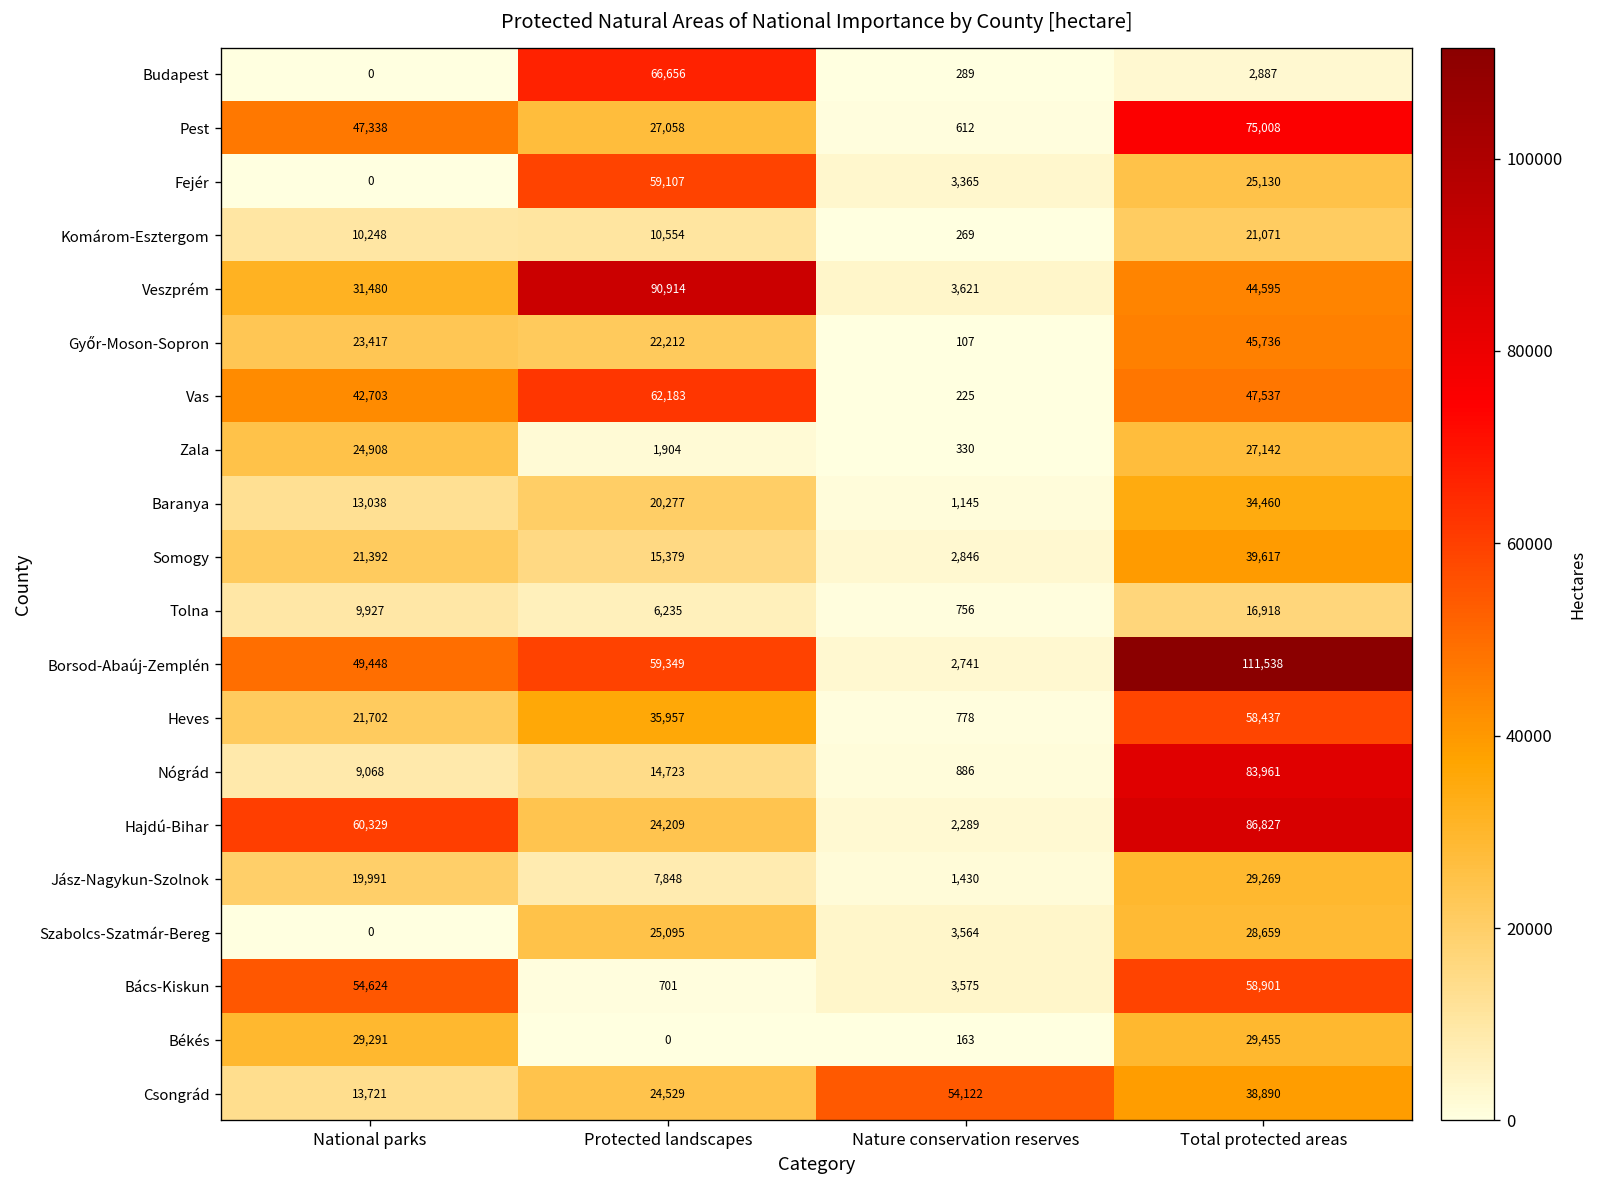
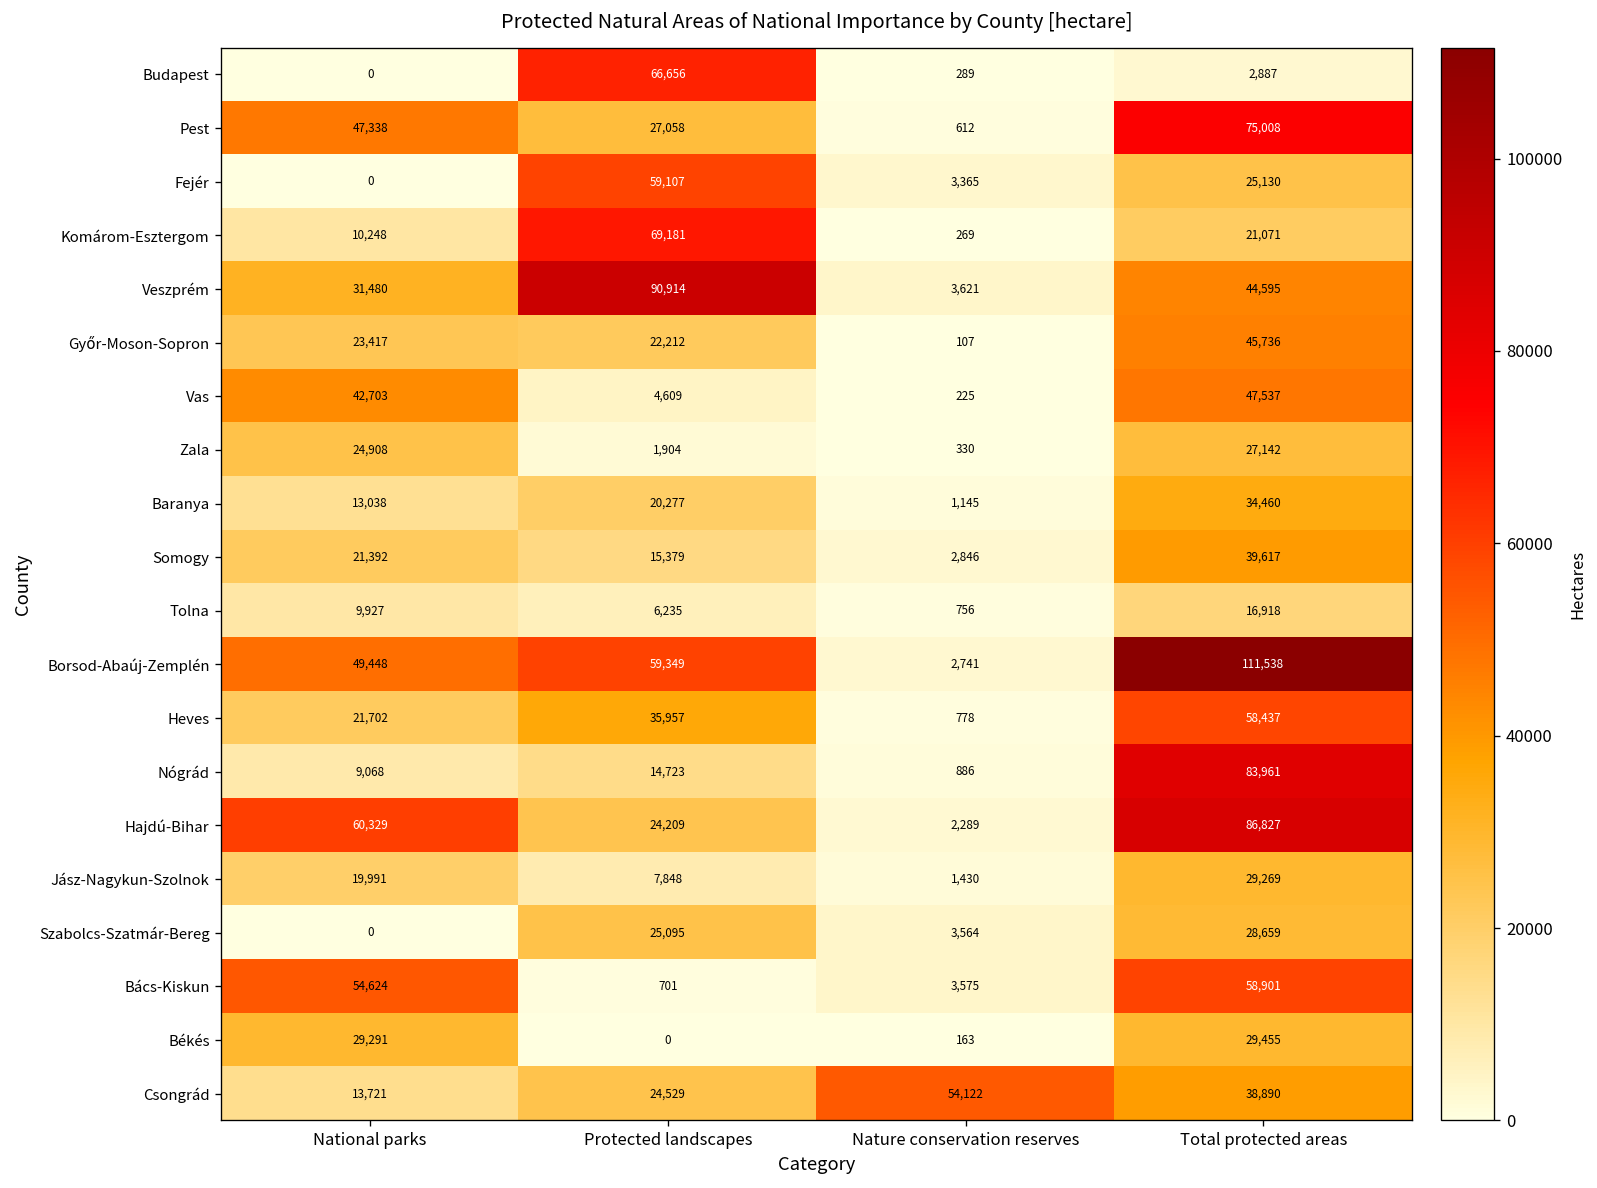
Komárom-Esztergom, Protected landscapes: 10,554 -> 69,181
Vas, Protected landscapes: 62,183 -> 4,609
